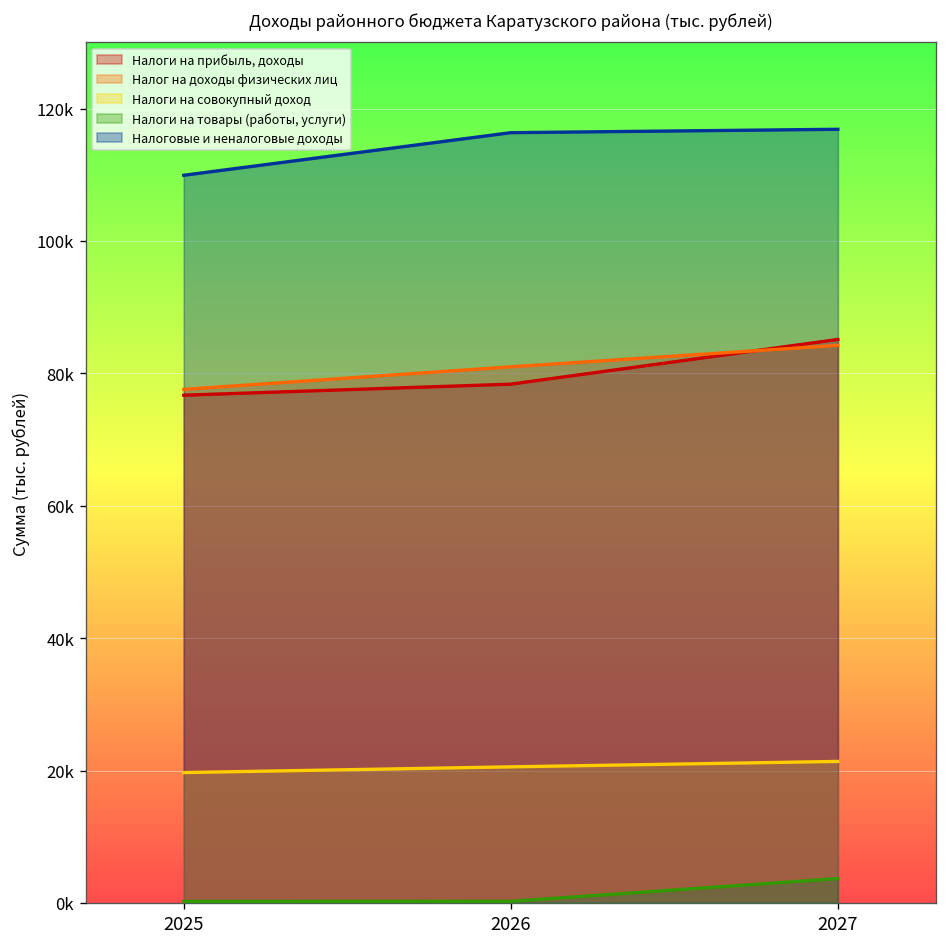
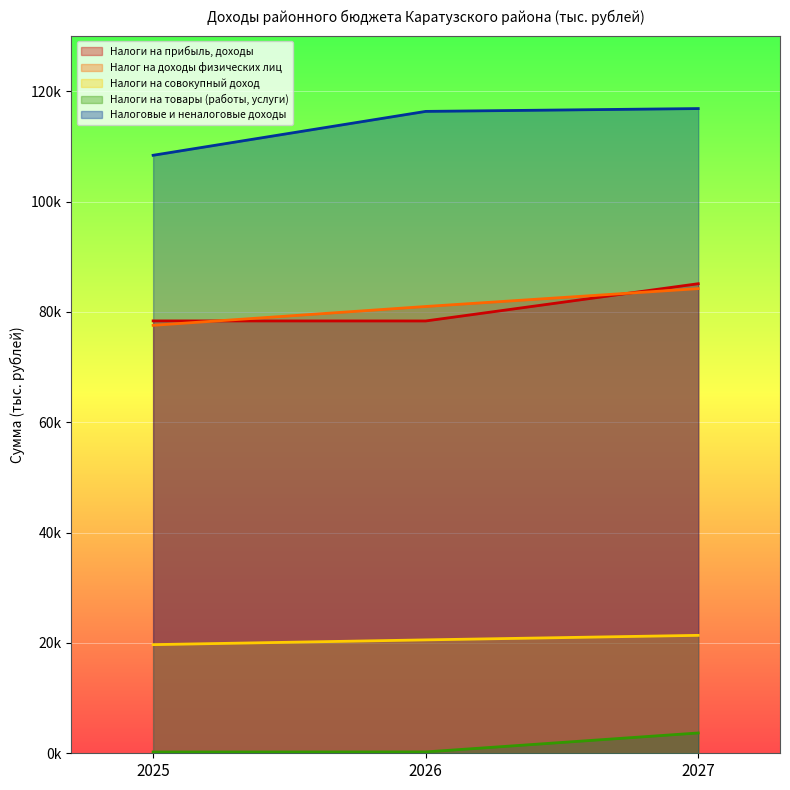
Налоги на прибыль, доходы, 2025: 77000 -> 78000
Налоговые и неналоговые доходы, 2025: 110000 -> 108000
